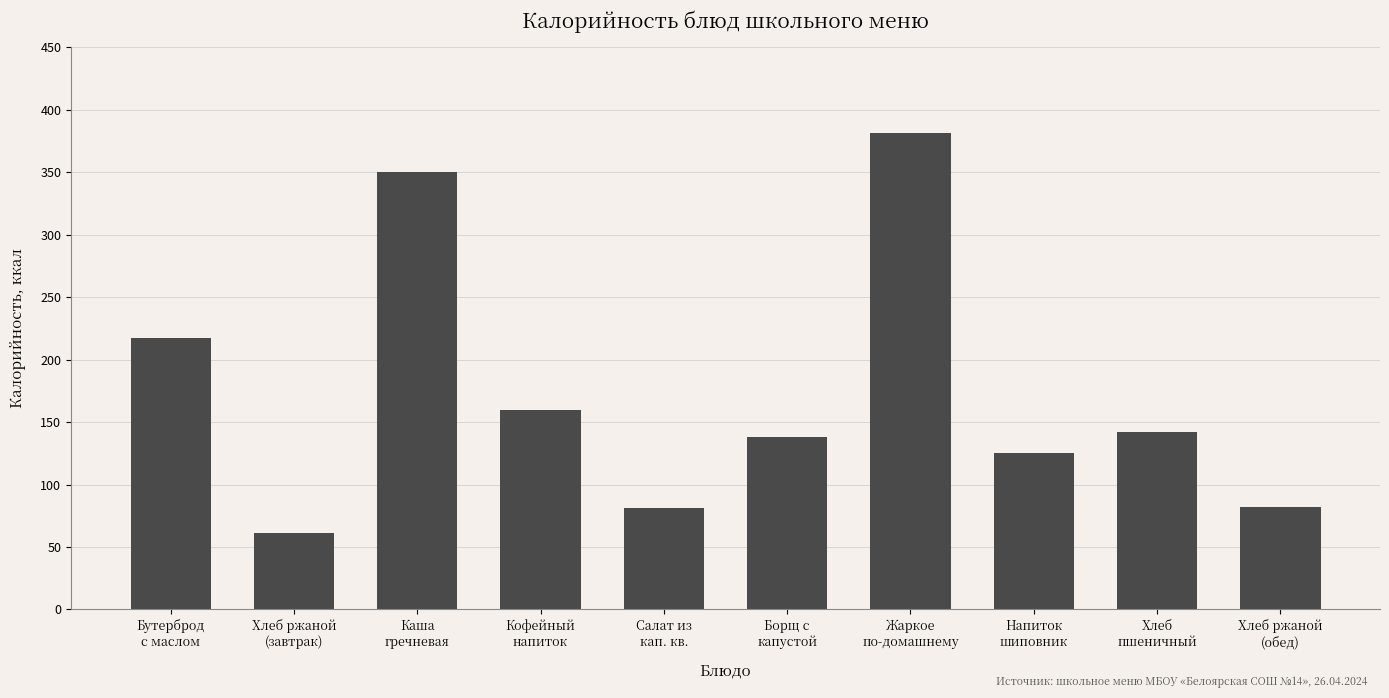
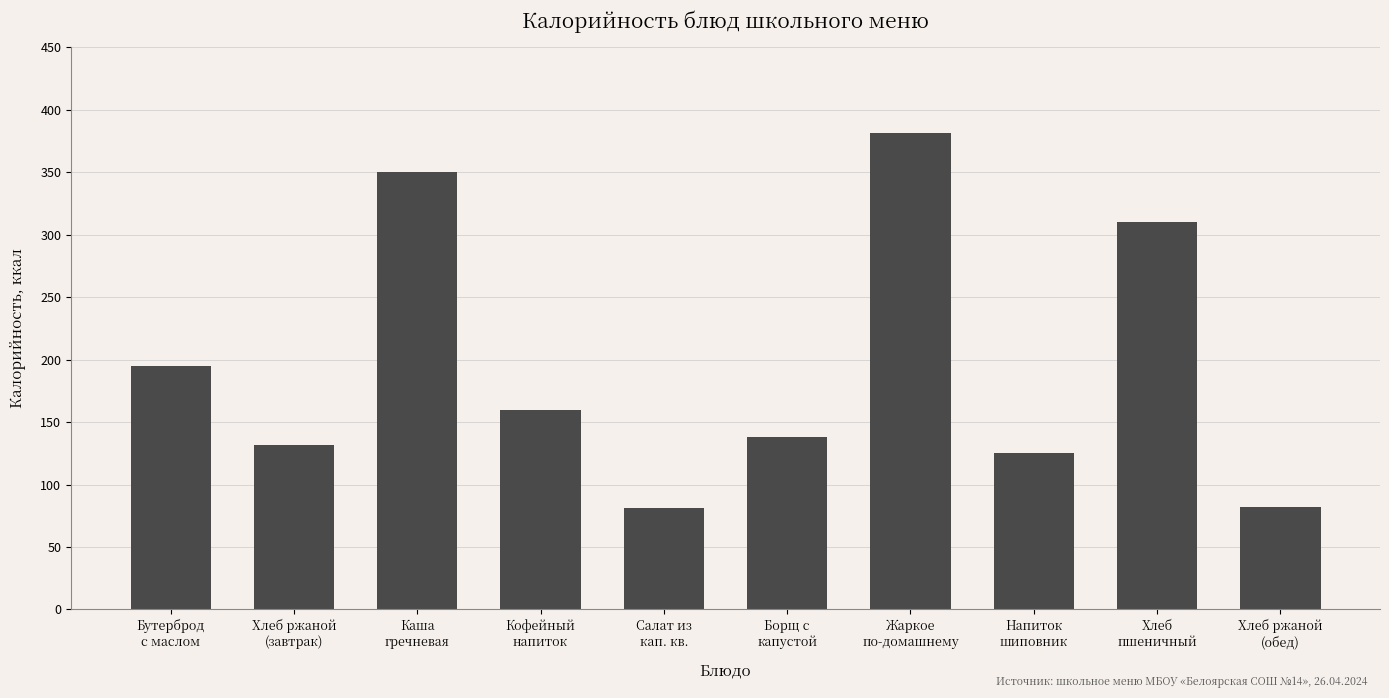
Бутерброд с маслом: 217 -> 195
Хлеб ржаной (завтрак): 61 -> 132
Хлеб пшеничный: 142 -> 310
